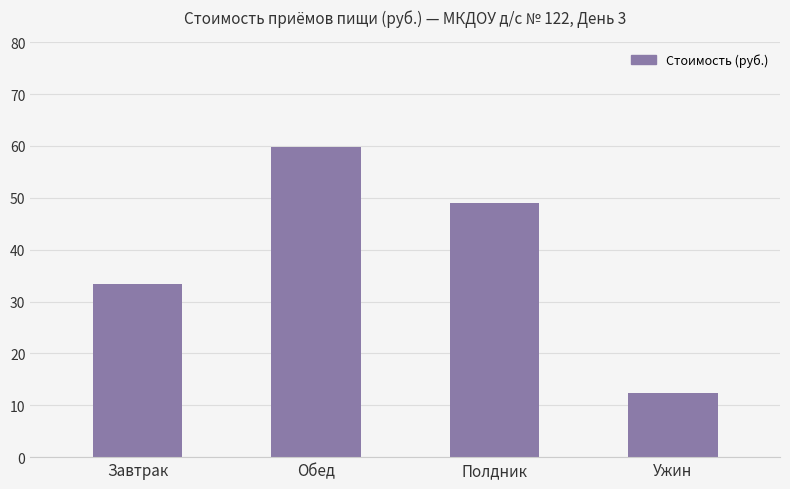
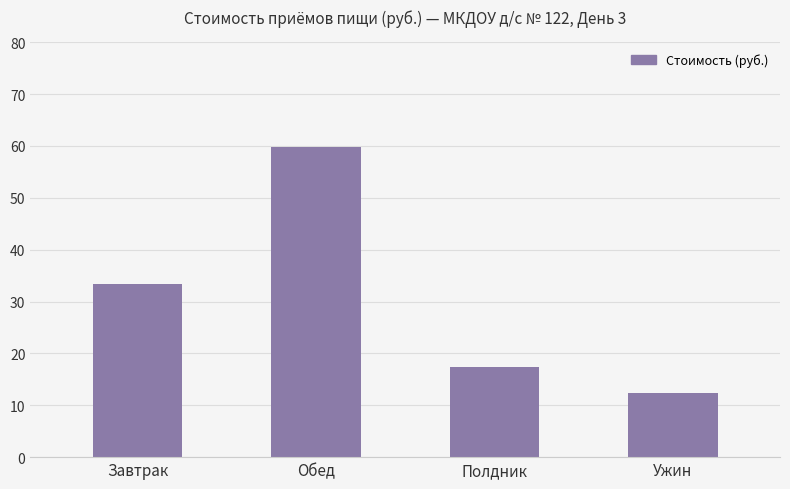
Полдник: 49 -> 17
